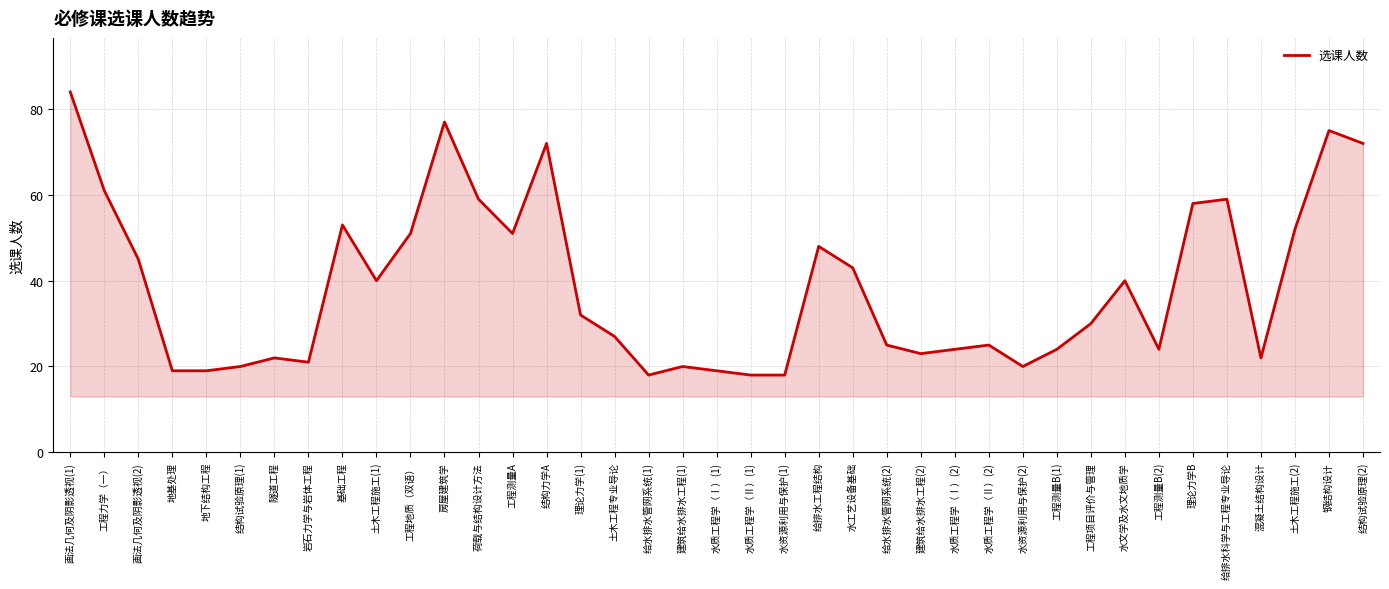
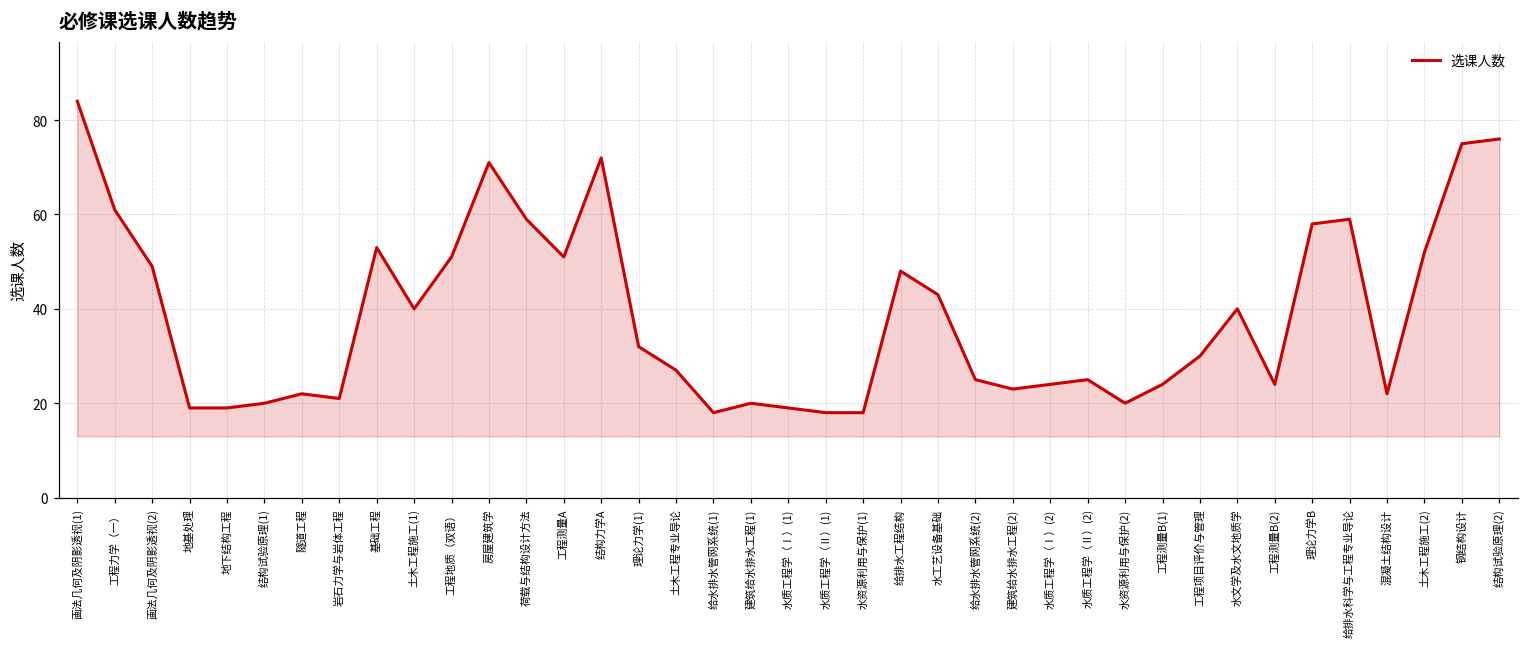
画法几何及阴影透视(2): 45 -> 49
房屋建筑学: 77 -> 71
结构试验原理(2): 72 -> 76
